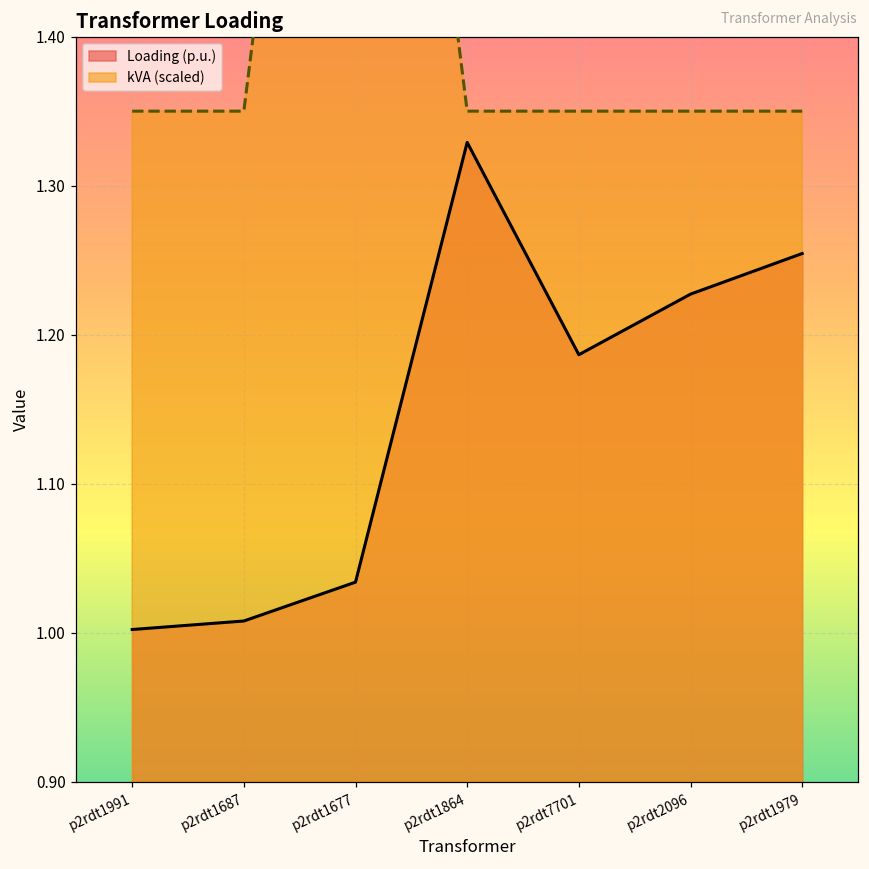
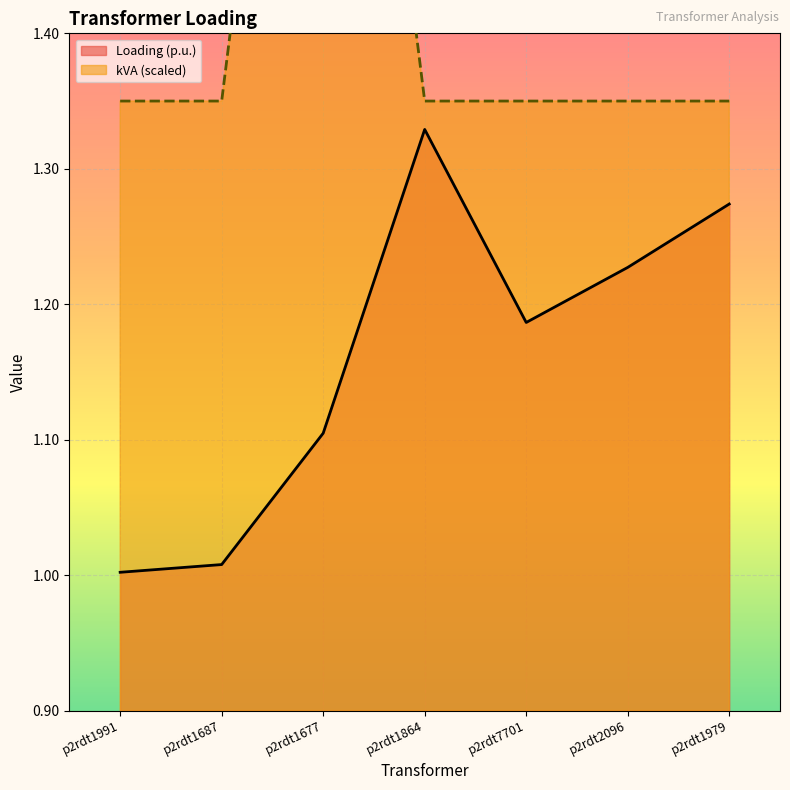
Loading (p.u.), p2rdt1677: 1.034 -> 1.105
Loading (p.u.), p2rdt1979: 1.254 -> 1.274
